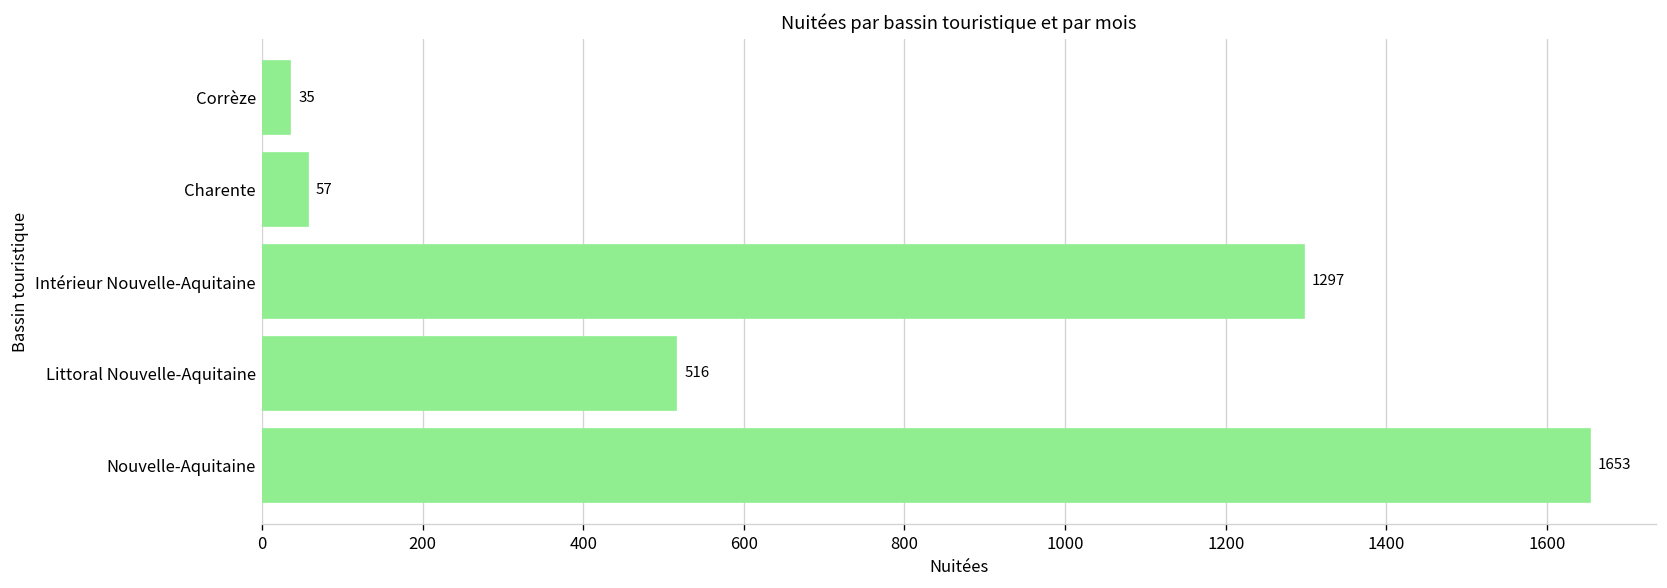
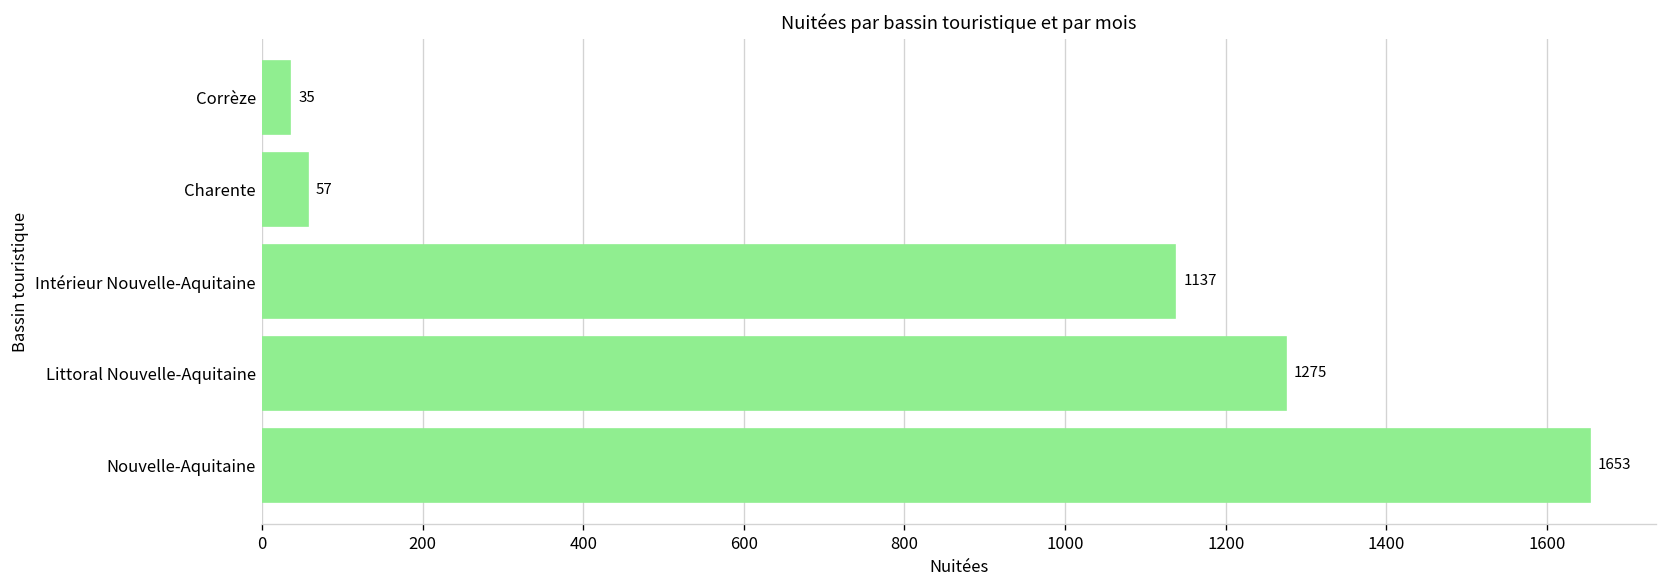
Intérieur Nouvelle-Aquitaine: 1297 -> 1137
Littoral Nouvelle-Aquitaine: 516 -> 1275
